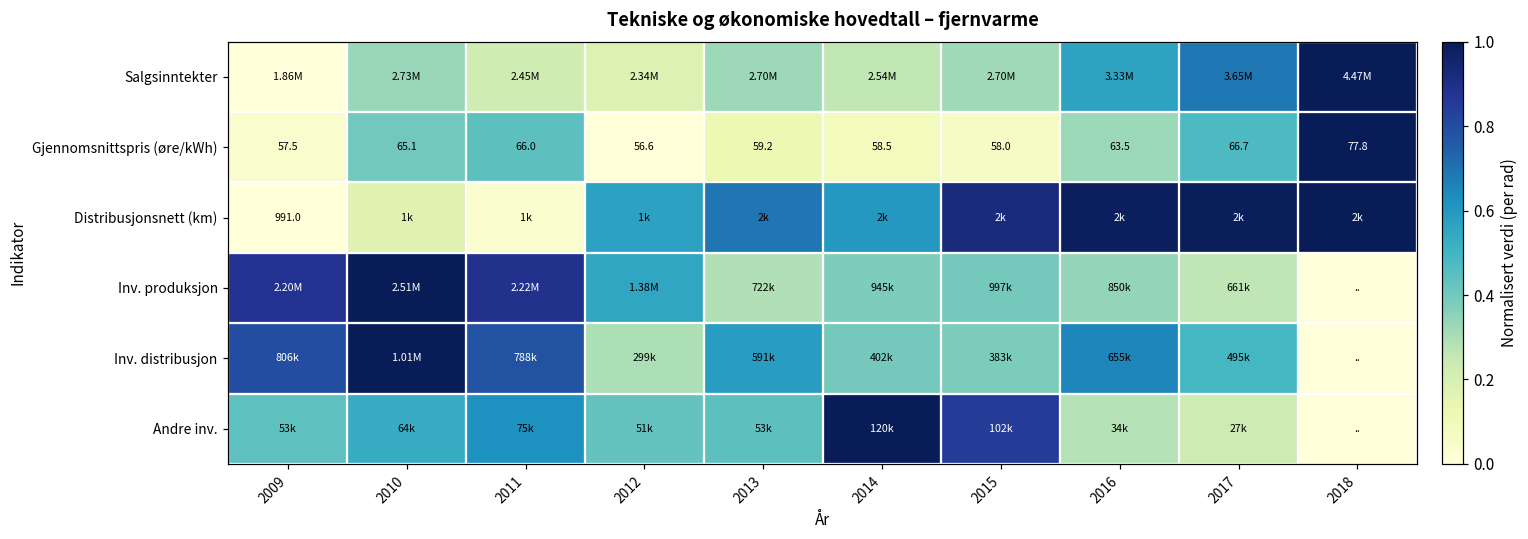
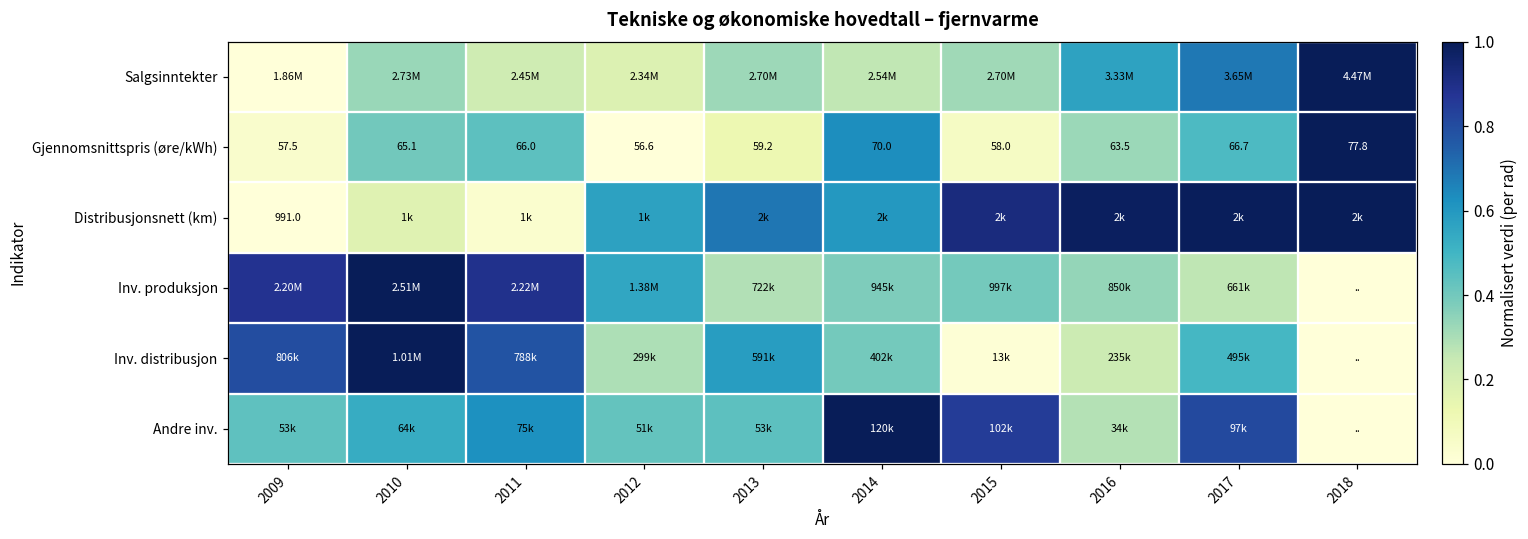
Gjennomsnittspris (øre/kWh), 2014: 58.5 -> 70.0
Inv. distribusjon, 2015: 383k -> 13k
Inv. distribusjon, 2016: 655k -> 235k
Andre inv., 2017: 27k -> 97k
